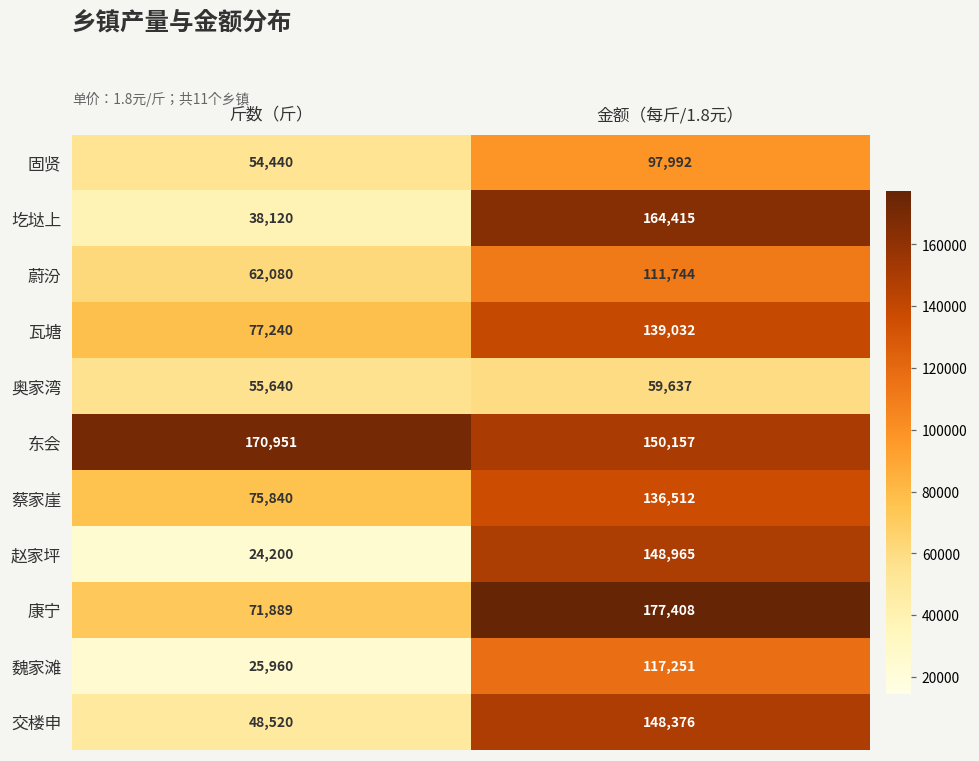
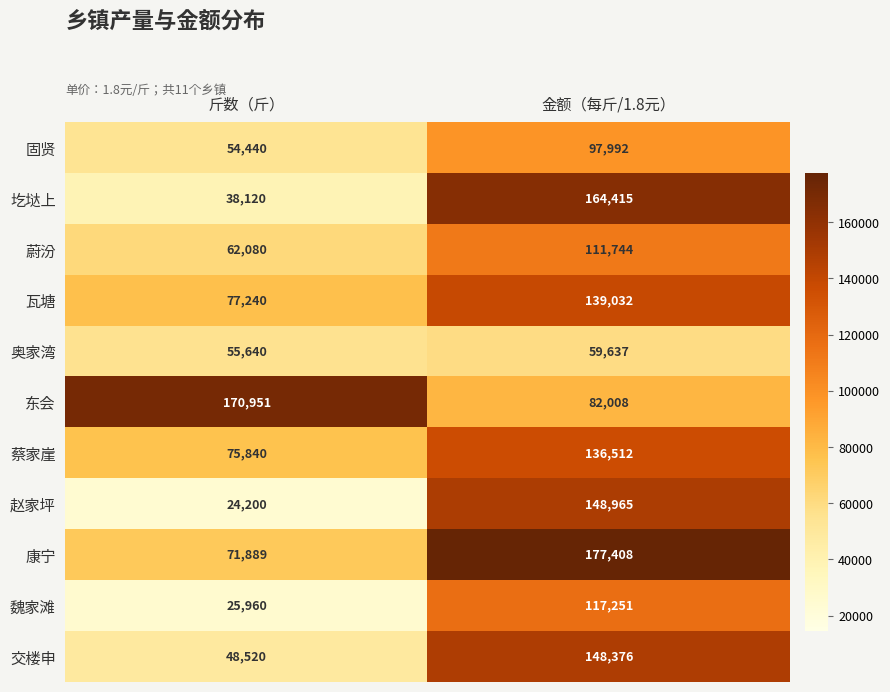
东会, 金额（每斤/1.8元）: 150,157 -> 82,008
